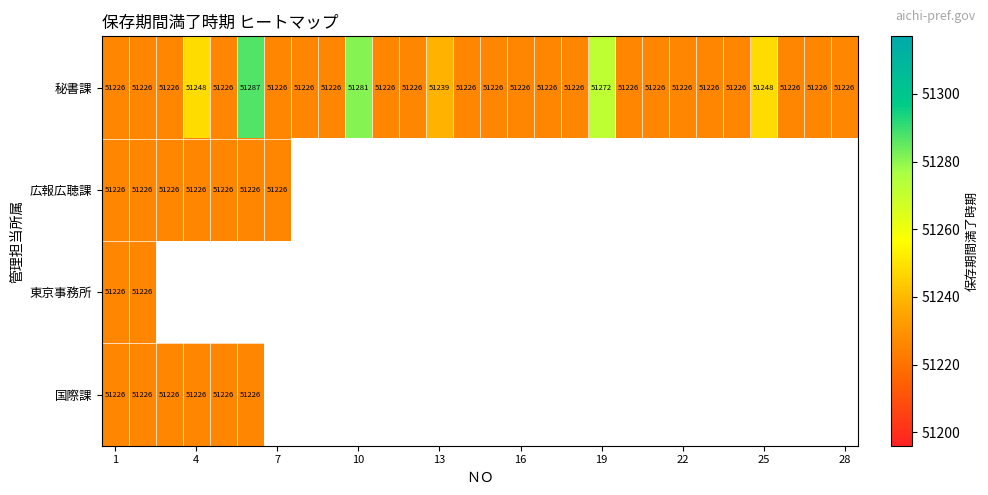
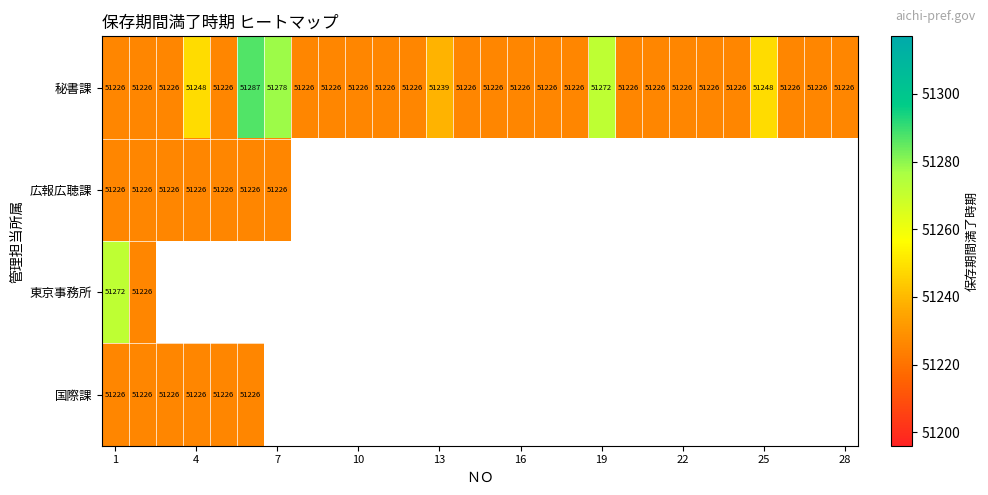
秘書課, 7: 51226 -> 51278
秘書課, 10: 51281 -> 51226
東京事務所, 1: 51226 -> 51272
